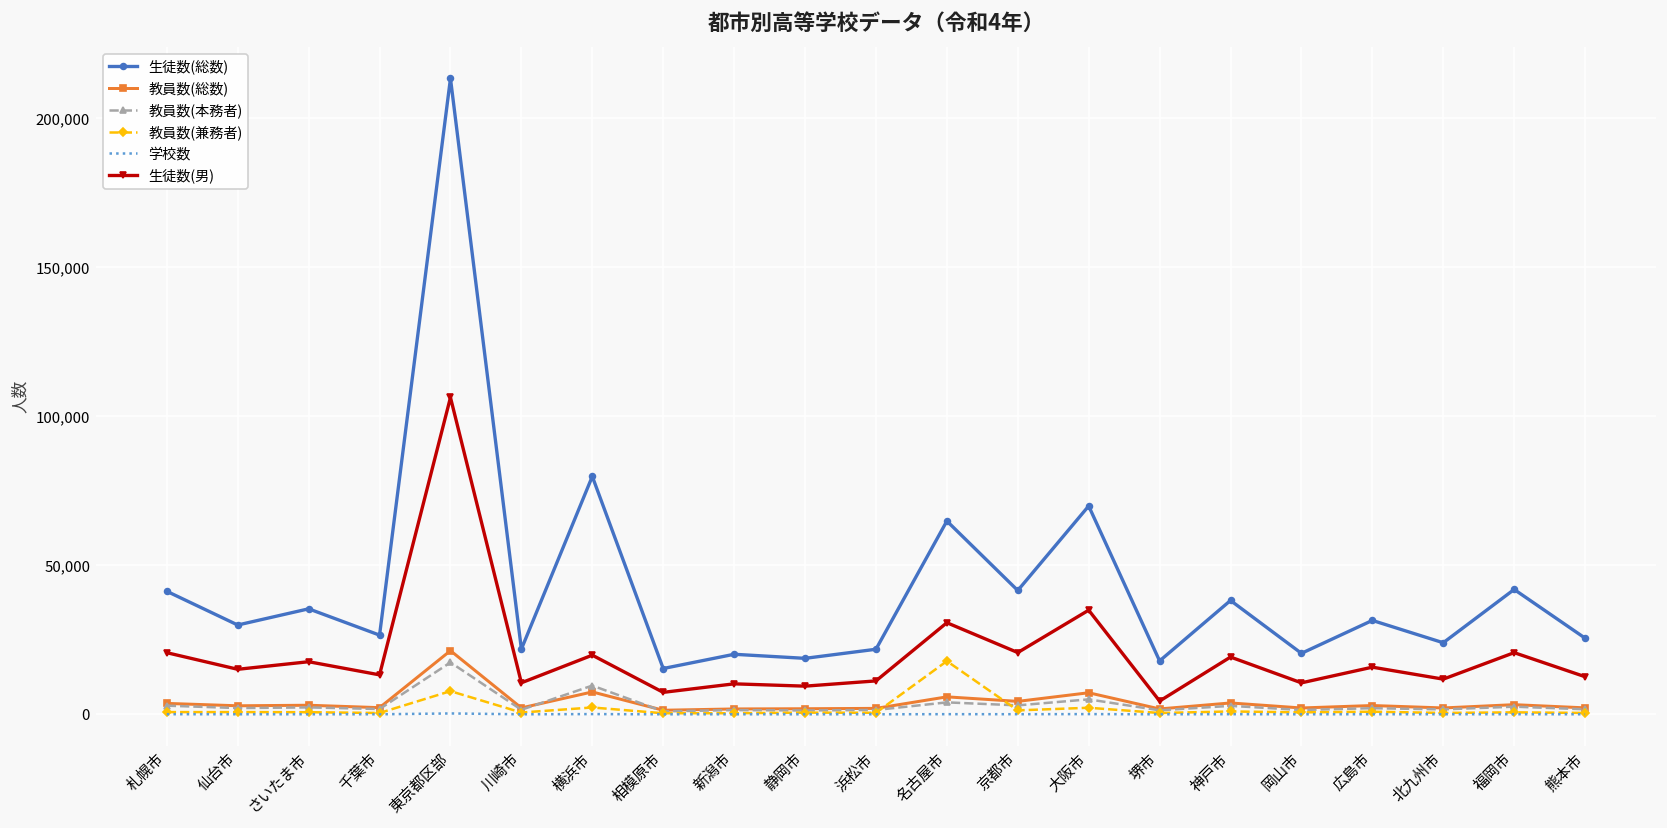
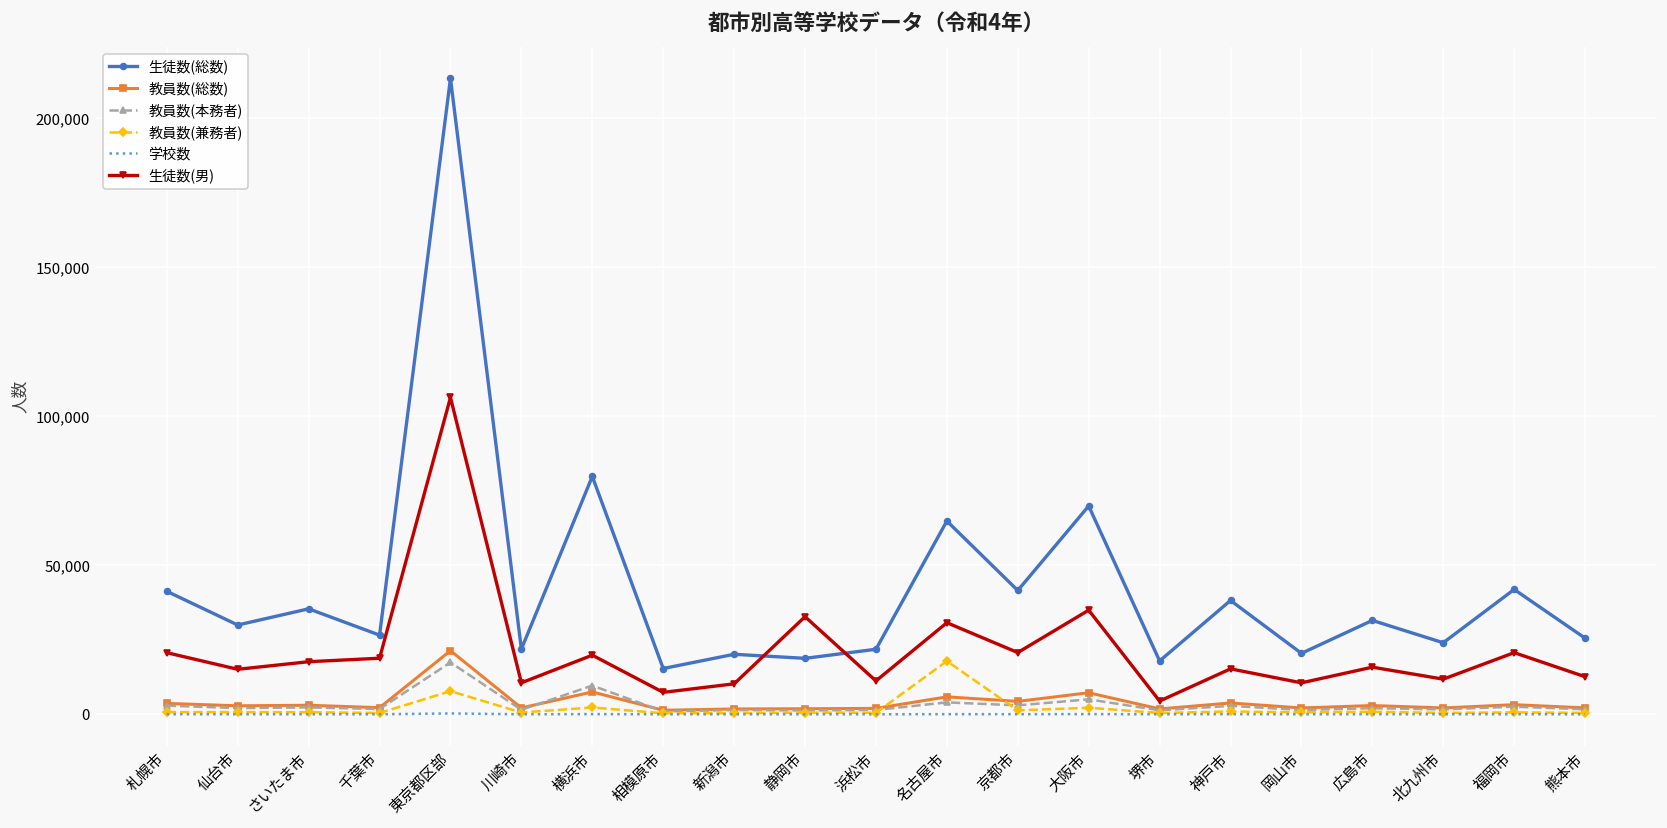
生徒数(男), 千葉市: 13,000 -> 19,000
生徒数(男), 静岡市: 9,000 -> 33,000
生徒数(男), 神戸市: 19,000 -> 15,000
